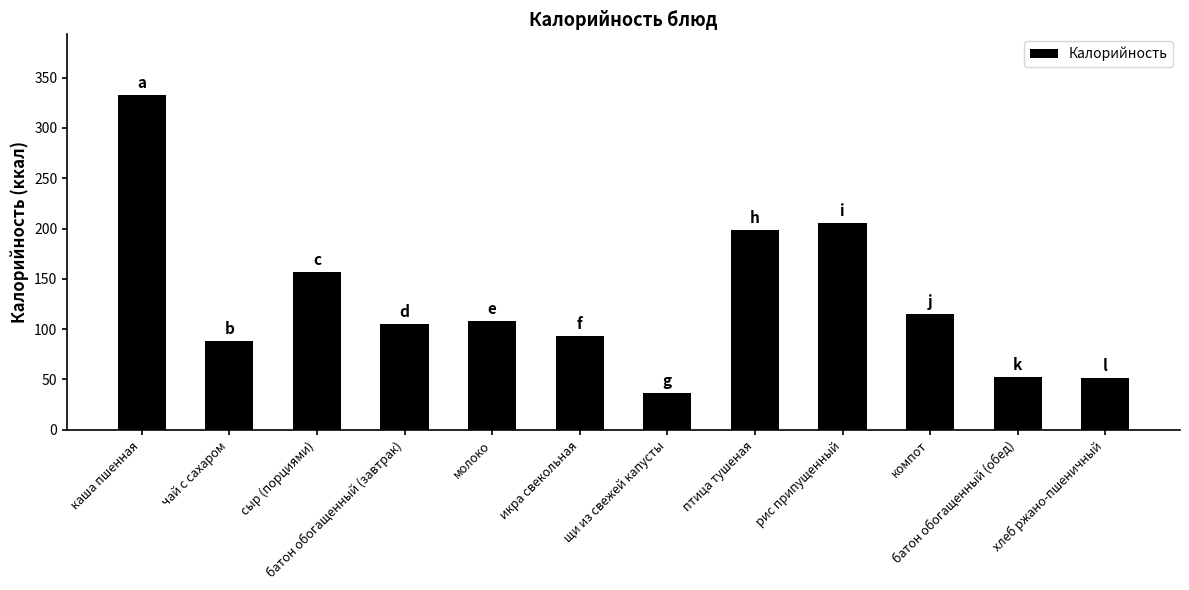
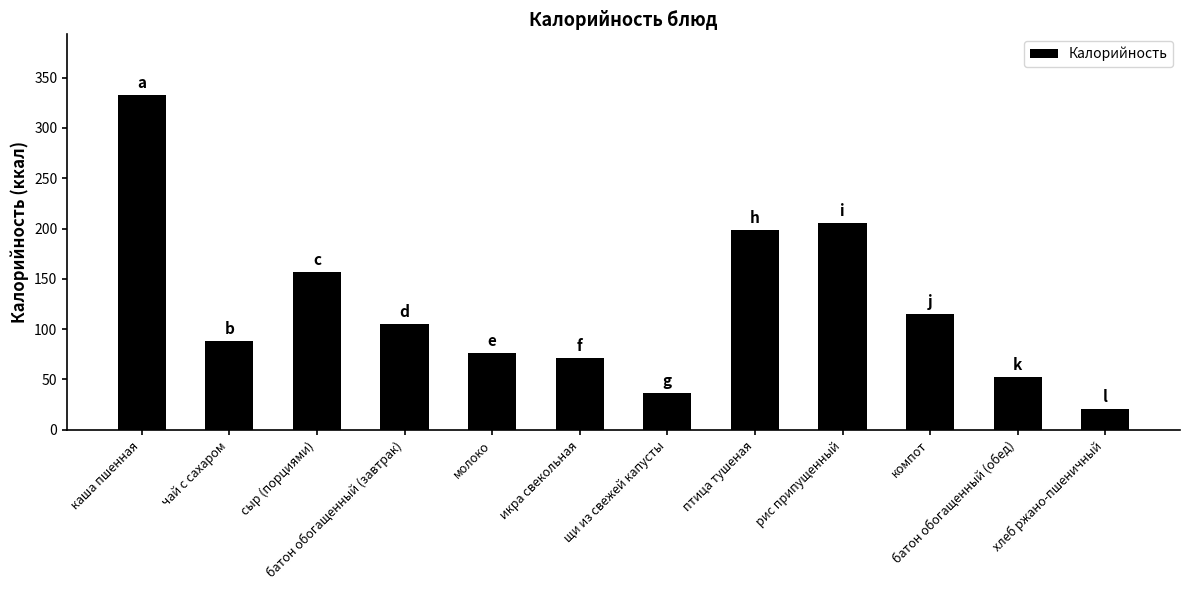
молоко: 108 -> 76
икра свекольная: 93 -> 72
хлеб ржано-пшеничный: 51 -> 21
